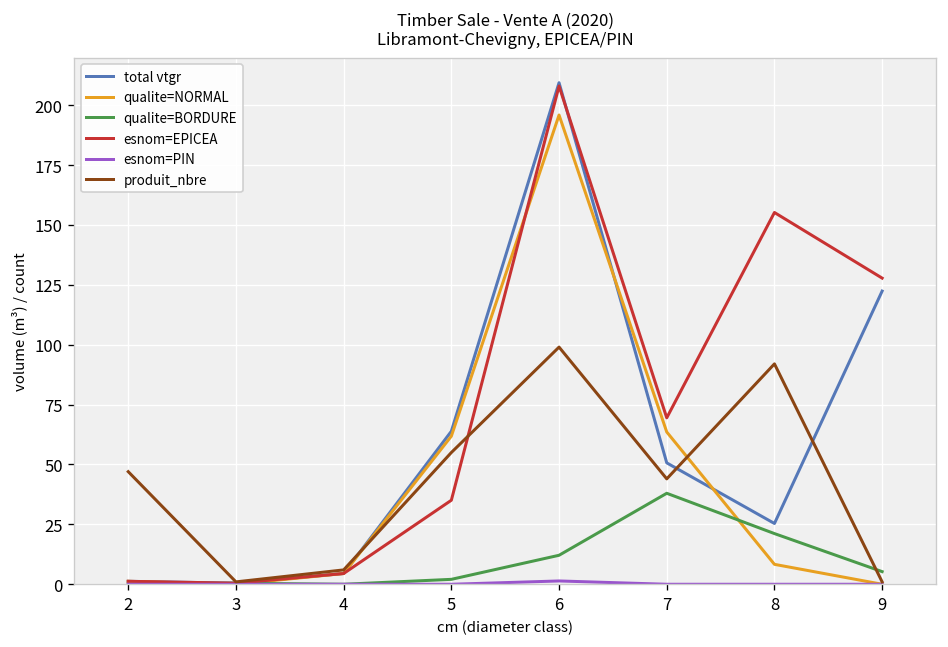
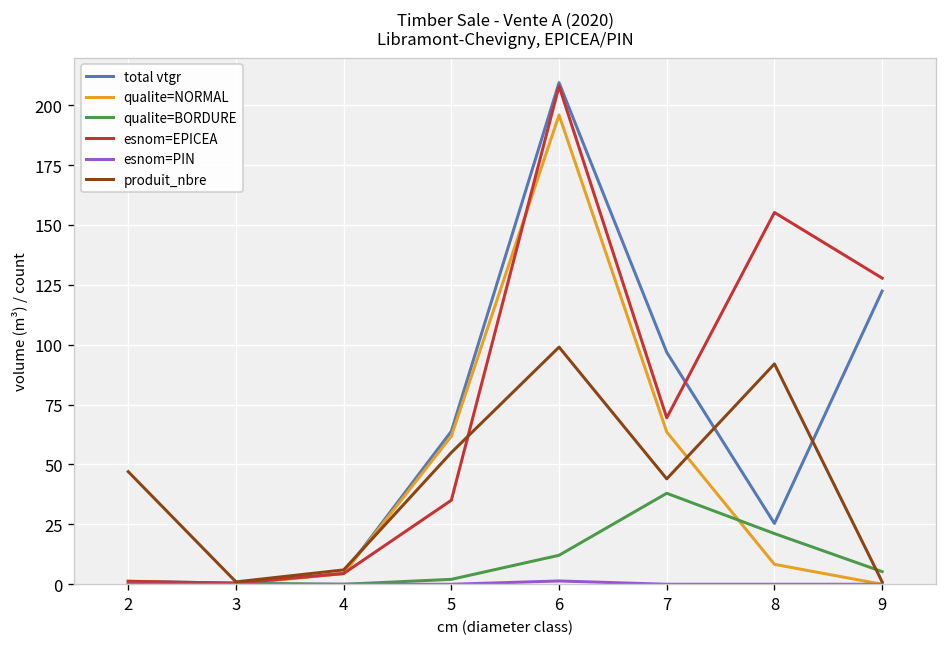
total vtgr, 7: 51 -> 97
